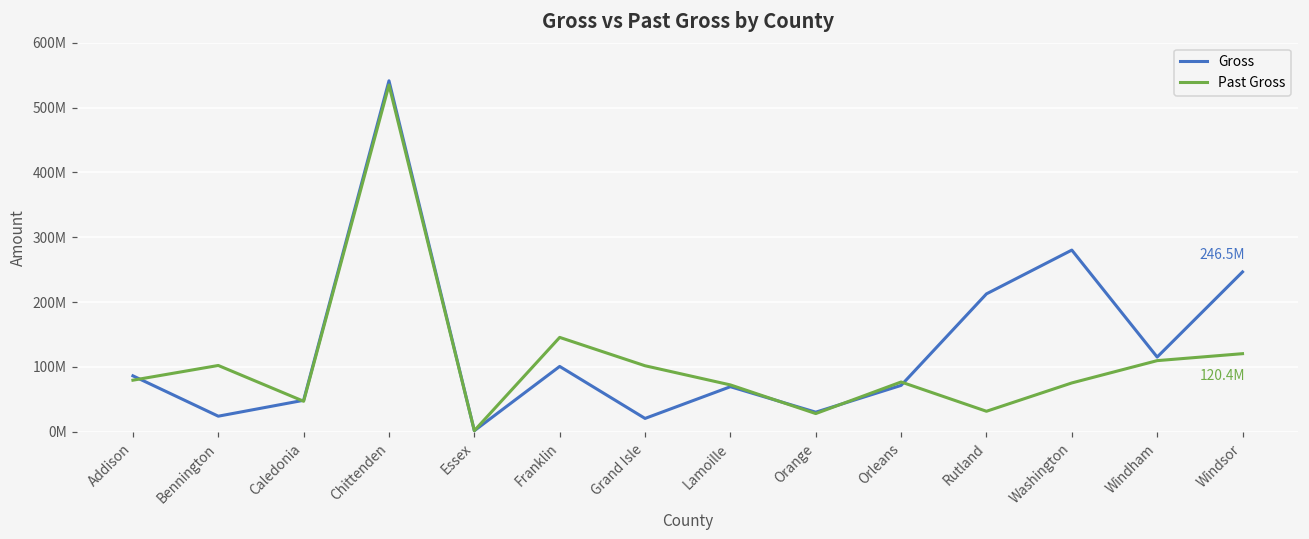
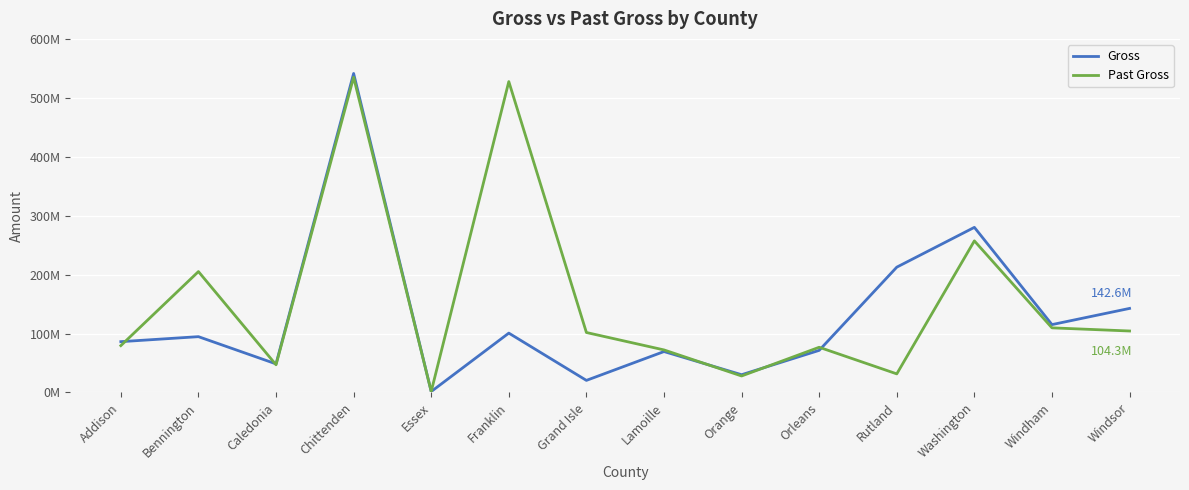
Gross, Bennington: 20000000 -> 90000000
Past Gross, Bennington: 100000000 -> 210000000
Past Gross, Franklin: 150000000 -> 530000000
Past Gross, Washington: 80000000 -> 260000000
Gross, Windsor: 246.5M -> 142.6M
Past Gross, Windsor: 120.4M -> 104.3M
